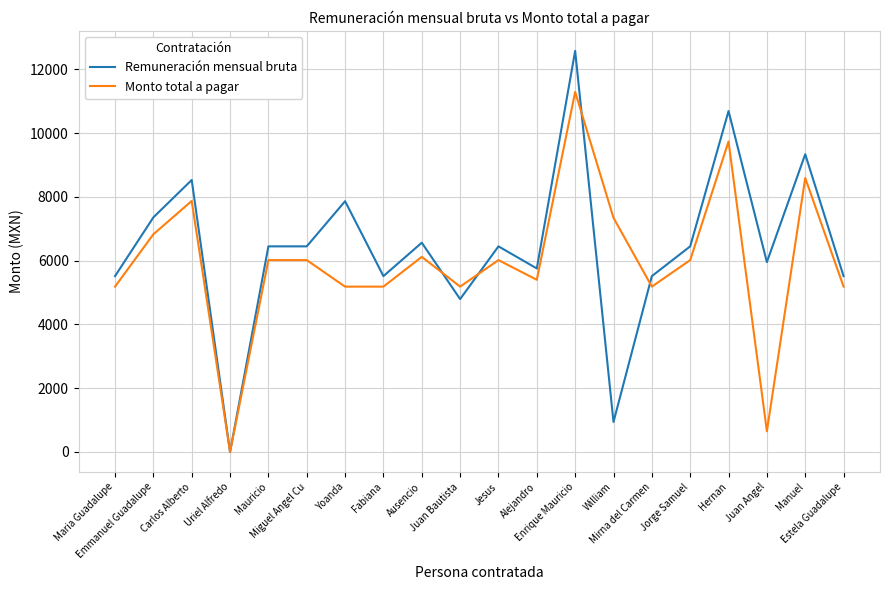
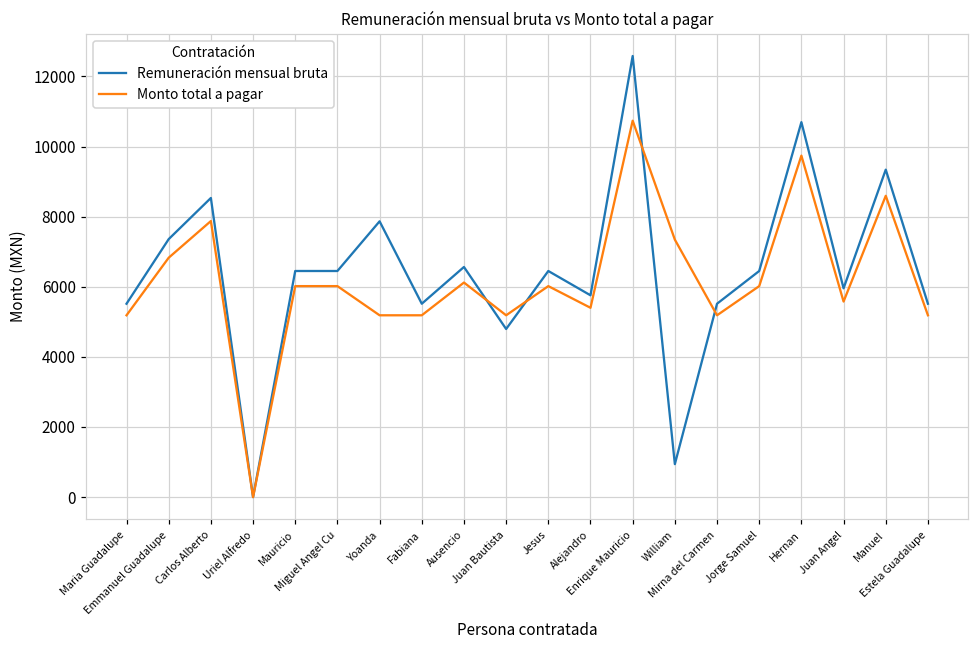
Monto total a pagar, Enrique Mauricio: 11300 -> 10700
Monto total a pagar, Juan Angel: 600 -> 5600
